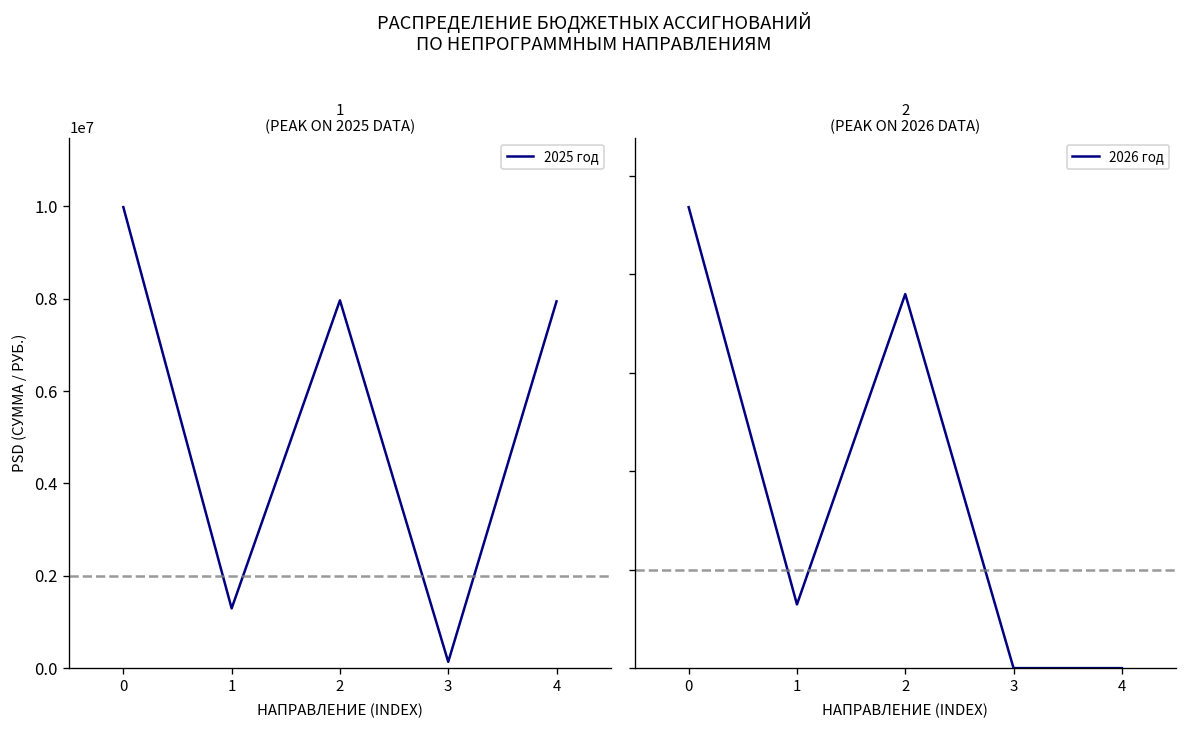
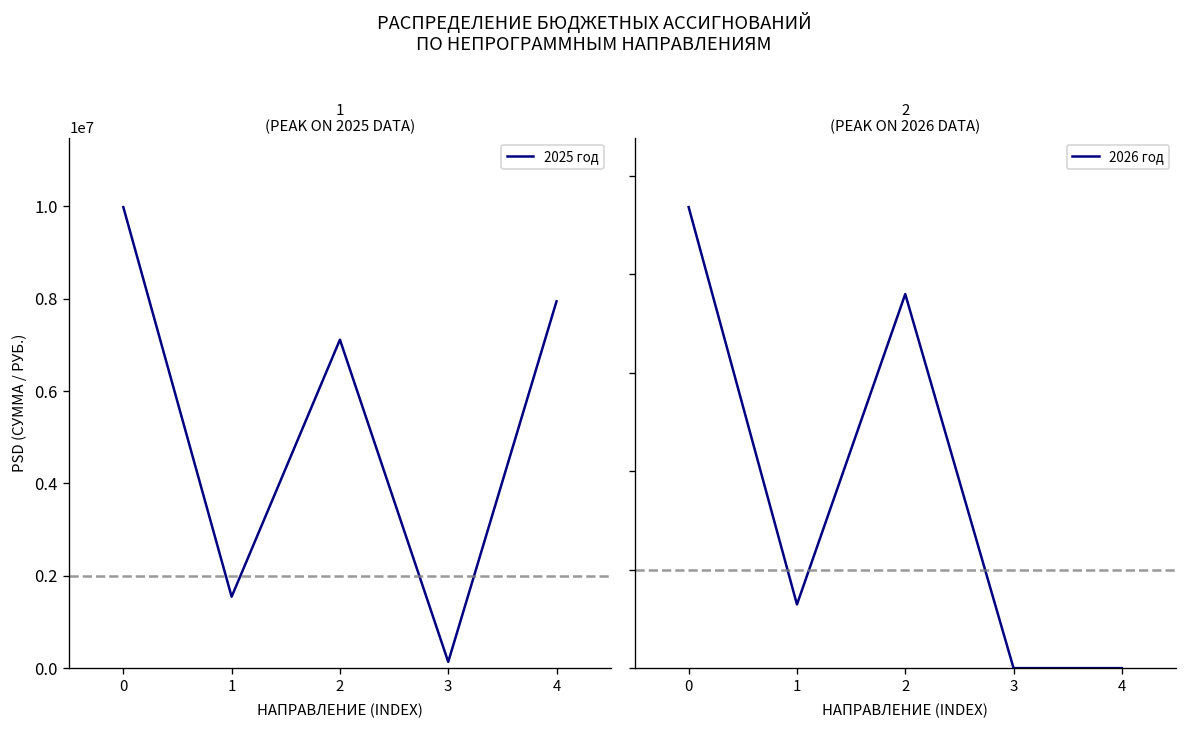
1 (PEAK ON 2025 DATA), 1: 1300000 -> 1500000
1 (PEAK ON 2025 DATA), 2: 8000000 -> 7100000
